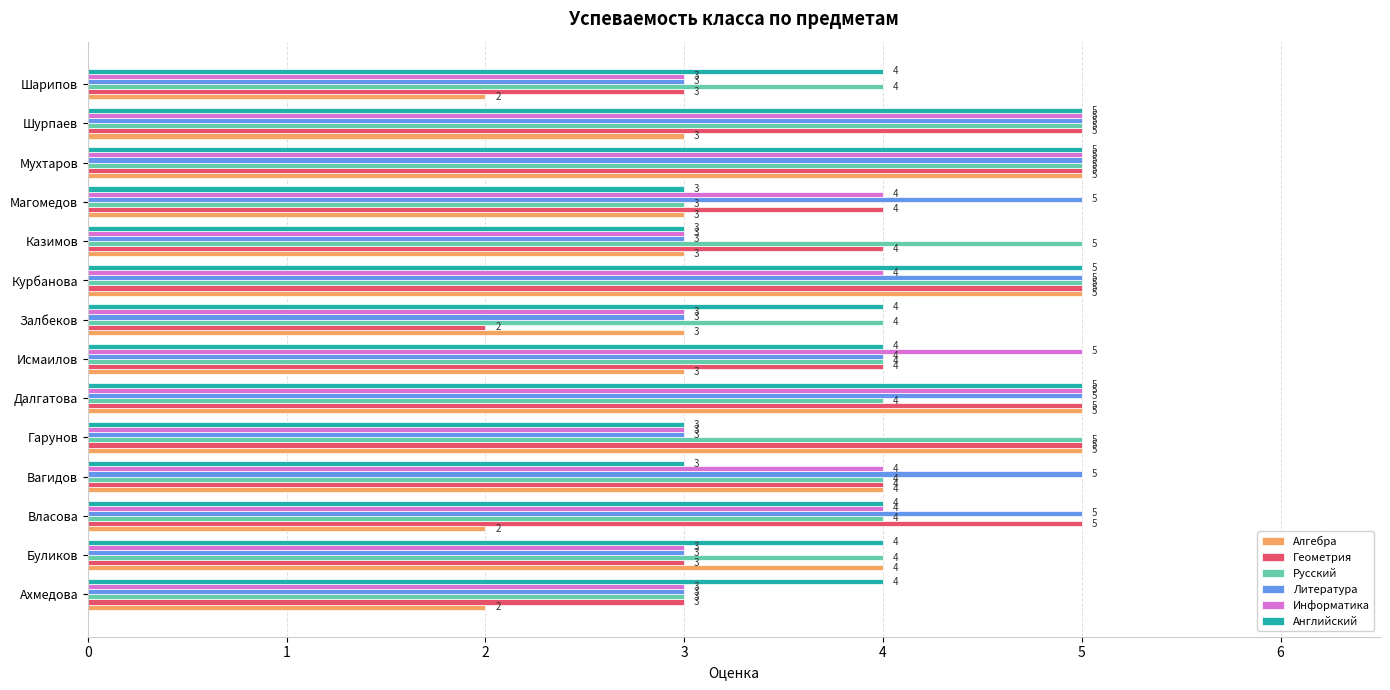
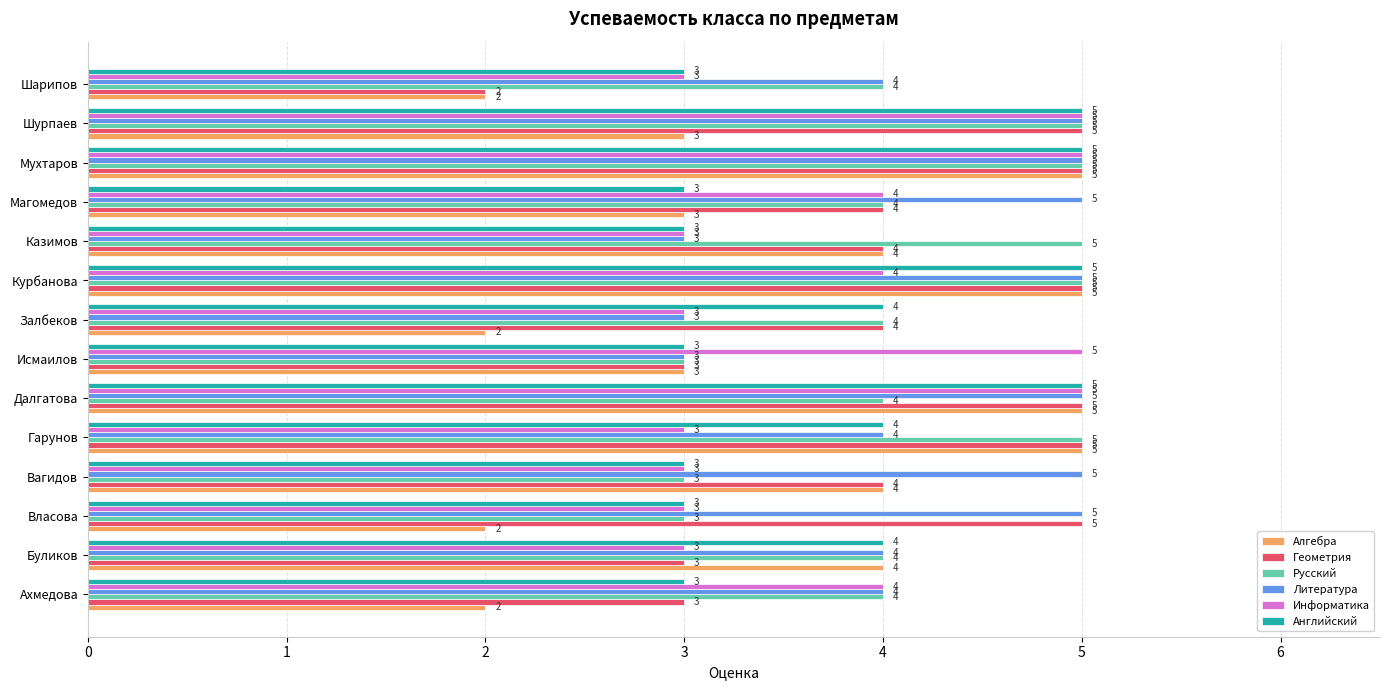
Английский, Шарипов: 4 -> 3
Литература, Шарипов: 3 -> 4
Геометрия, Шарипов: 3 -> 2
Русский, Магомедов: 3 -> 4
Алгебра, Казимов: 3 -> 4
Геометрия, Залбеков: 2 -> 4
Алгебра, Залбеков: 3 -> 2
Английский, Исмаилов: 4 -> 3
Литература, Исмаилов: 4 -> 3
Русский, Исмаилов: 4 -> 3
Геометрия, Исмаилов: 4 -> 3
Английский, Гарунов: 3 -> 4
Литература, Гарунов: 3 -> 4
Информатика, Вагидов: 4 -> 3
Русский, Вагидов: 4 -> 3
Английский, Власова: 4 -> 3
Информатика, Власова: 4 -> 3
Русский, Власова: 4 -> 3
Литература, Буликов: 3 -> 4
Английский, Ахмедова: 4 -> 3
Информатика, Ахмедова: 3 -> 4
Литература, Ахмедова: 3 -> 4
Русский, Ахмедова: 3 -> 4
